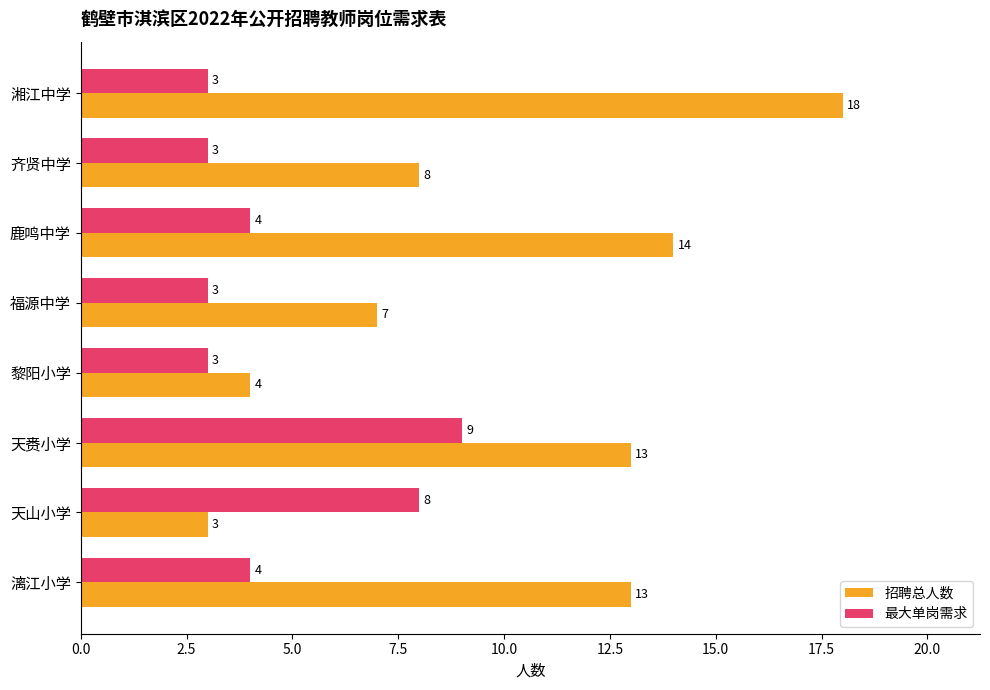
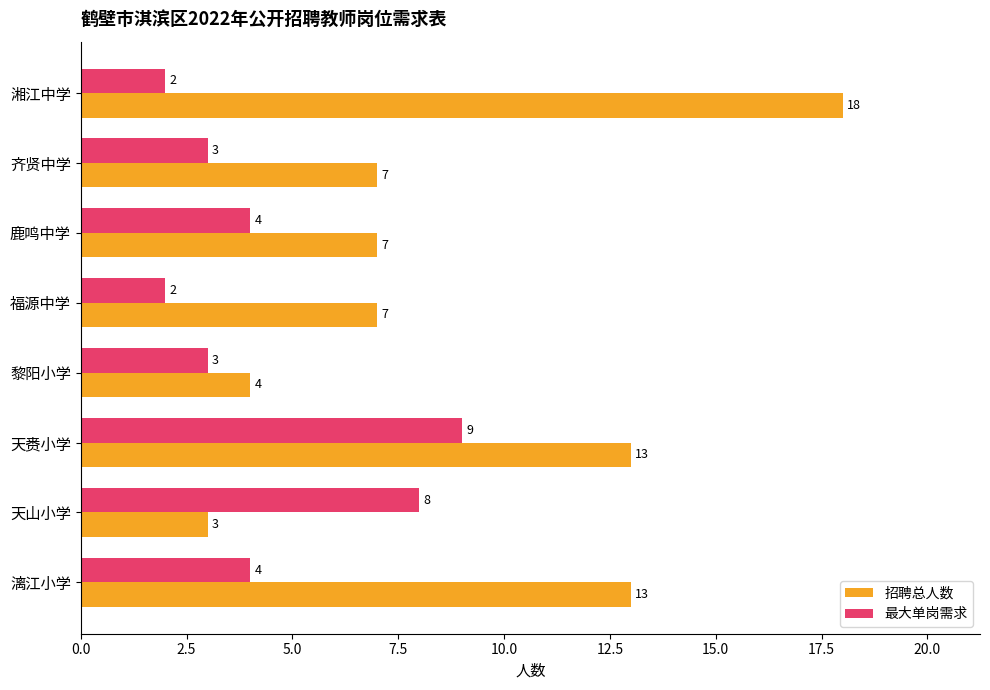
最大单岗需求, 湘江中学: 3 -> 2
招聘总人数, 齐贤中学: 8 -> 7
招聘总人数, 鹿鸣中学: 14 -> 7
最大单岗需求, 福源中学: 3 -> 2
